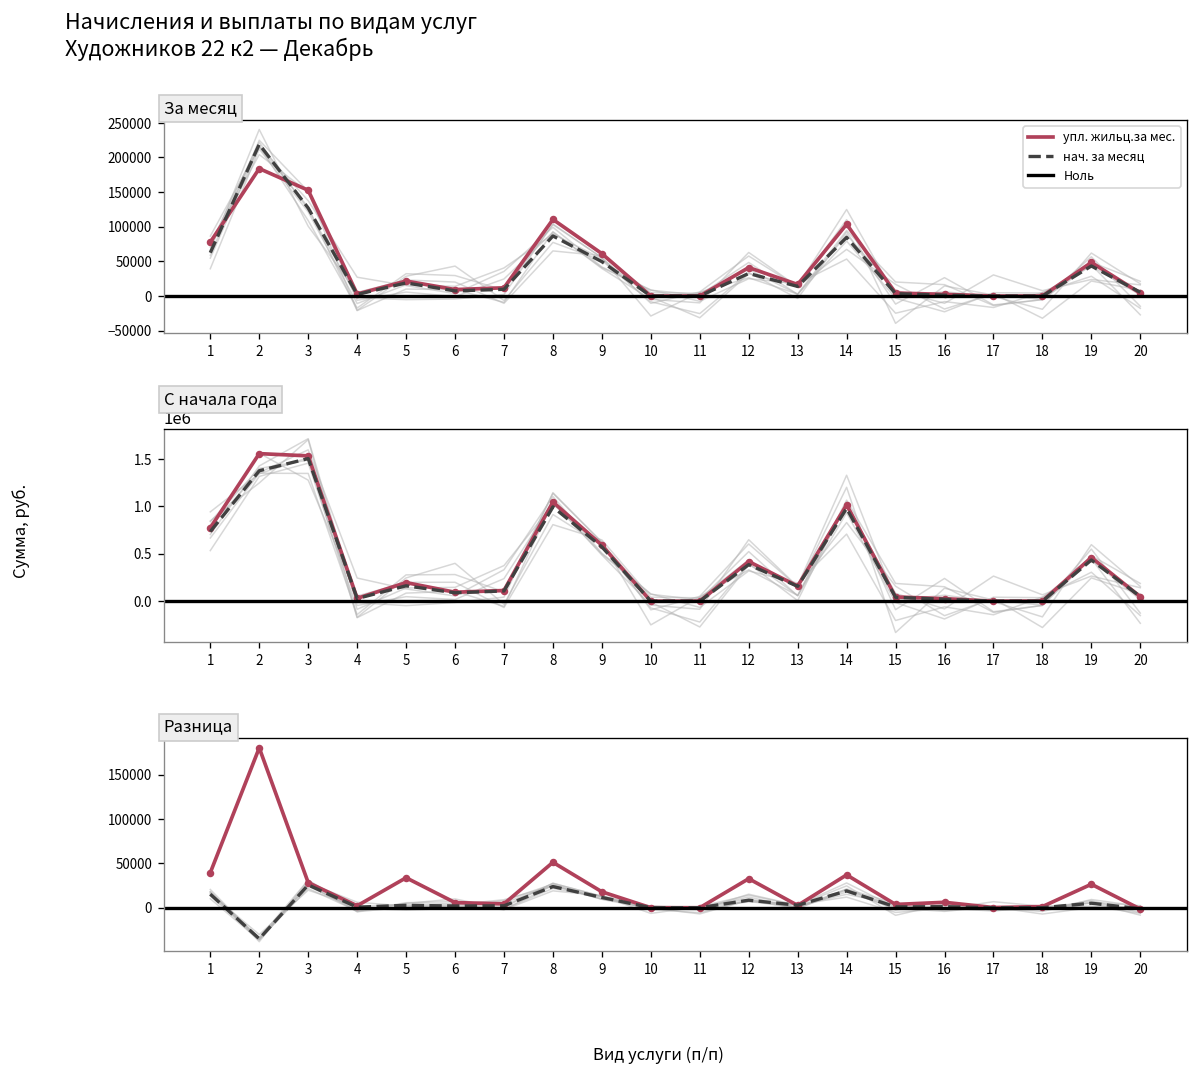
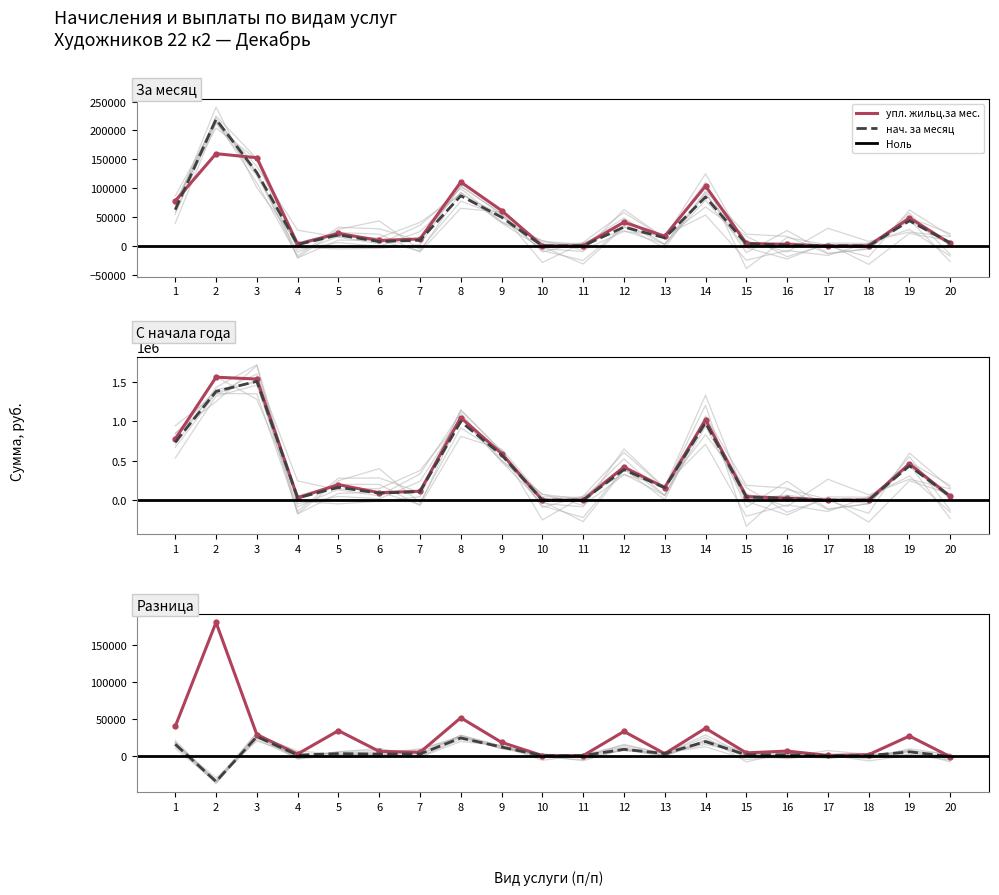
За месяц, упл. жильц.за мес., 2: 180000 -> 160000
